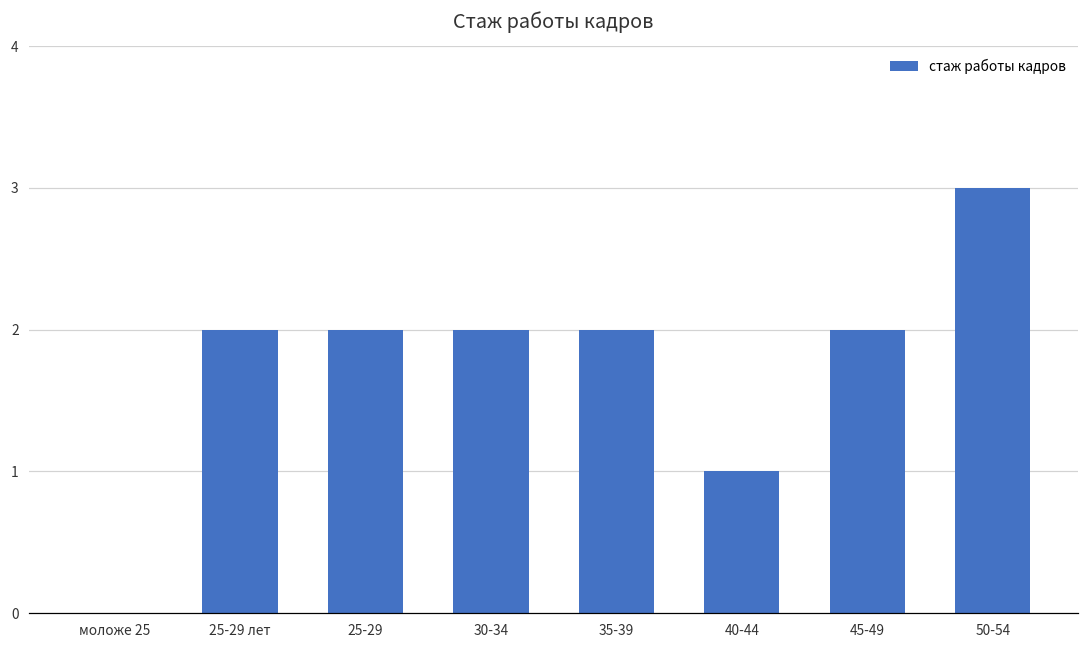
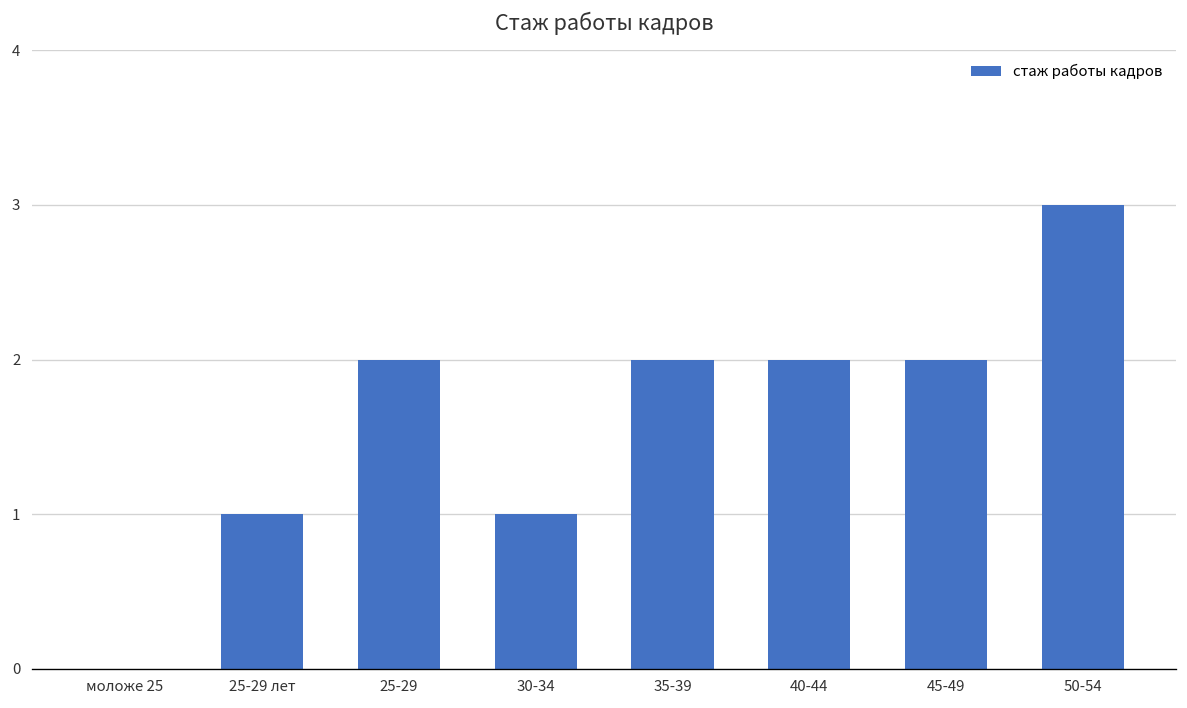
25-29 лет: 2 -> 1
30-34: 2 -> 1
40-44: 1 -> 2
